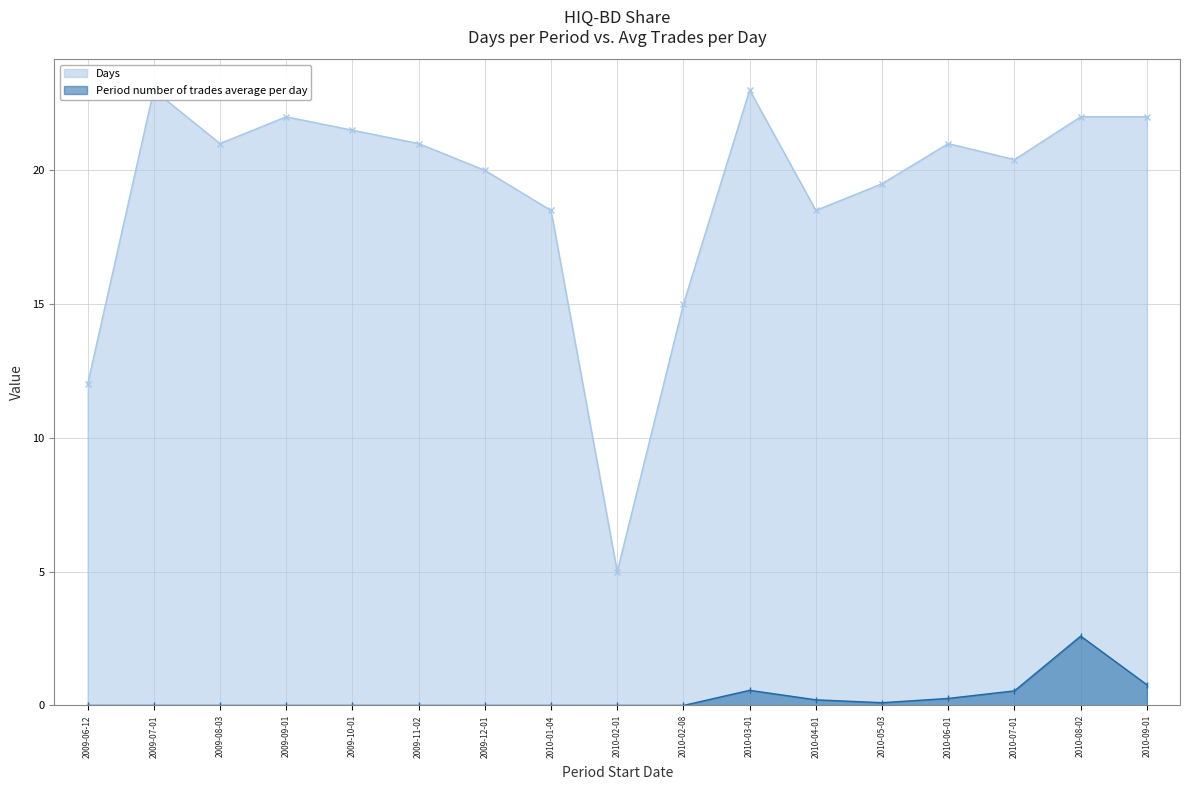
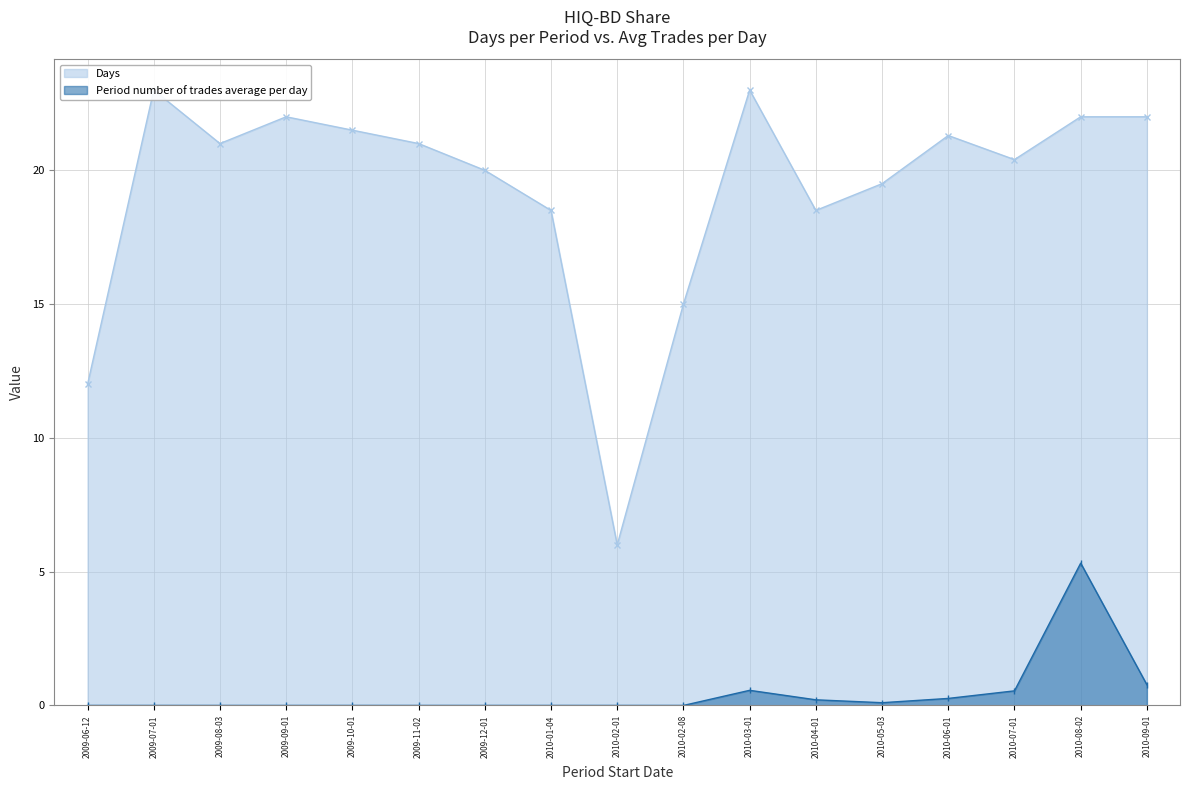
Days, 2010-02-01: 5 -> 6
Days, 2010-06-01: 21.0 -> 21.3
Period number of trades average per day, 2010-08-02: 2.6 -> 5.3
